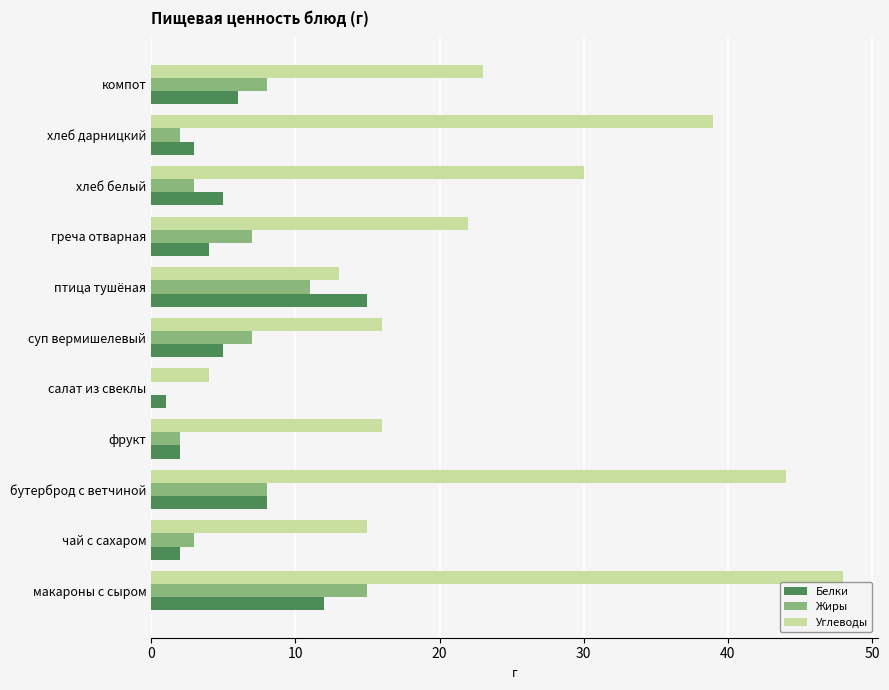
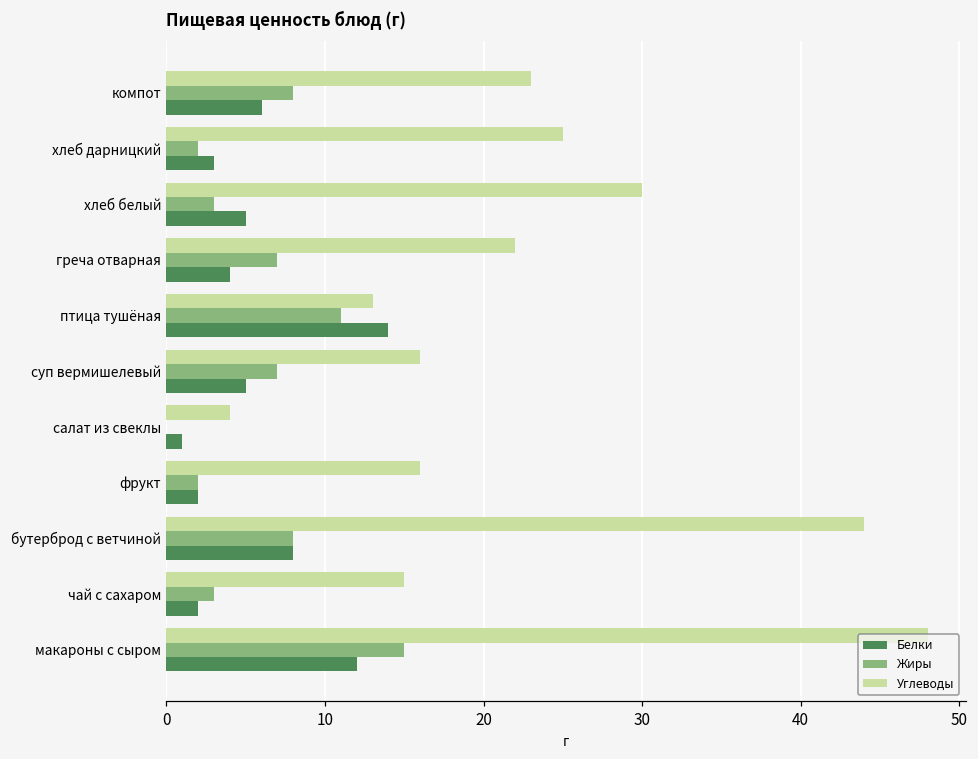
Углеводы, хлеб дарницкий: 39 -> 25
Белки, птица тушёная: 15 -> 14
